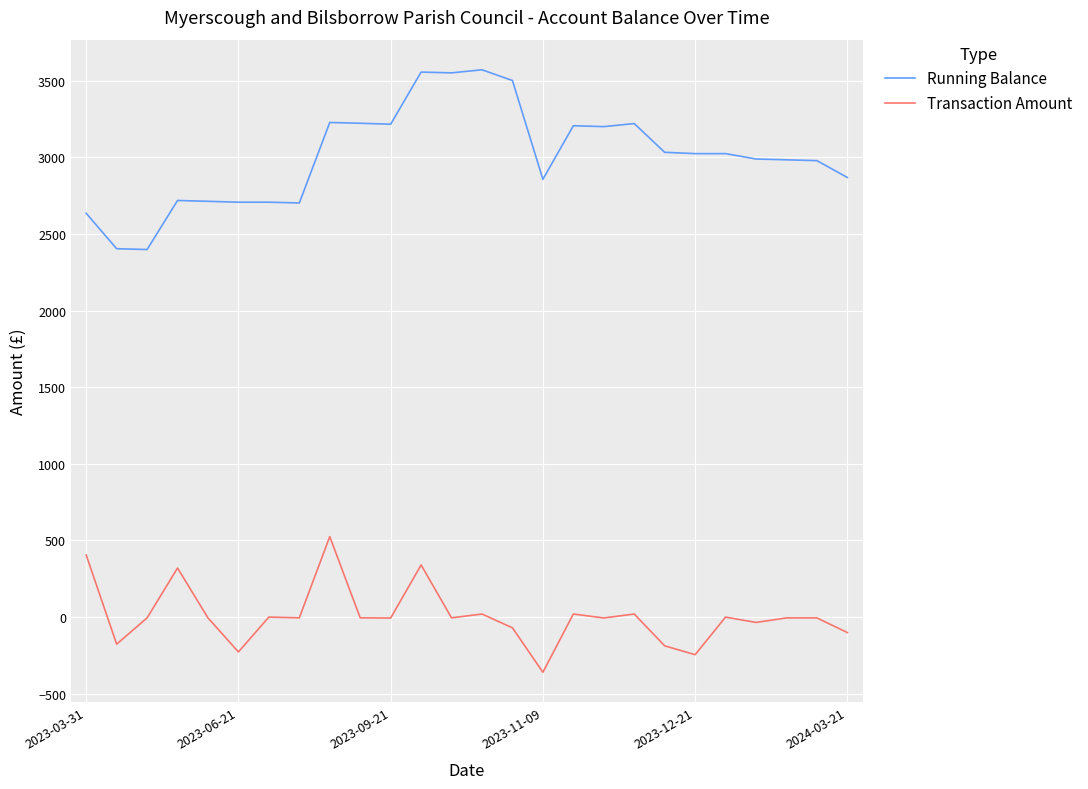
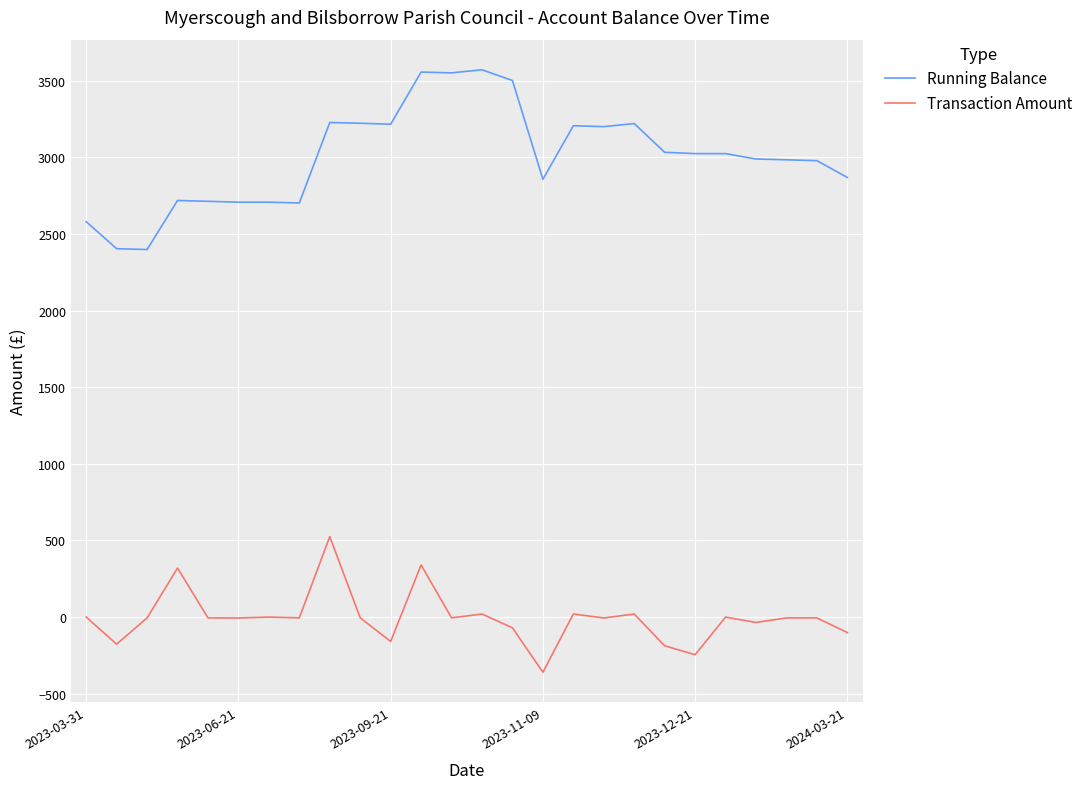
Running Balance, 2023-03-31: 2630 -> 2580
Transaction Amount, 2023-03-31: 410 -> 0
Transaction Amount, 2023-06-21: -230 -> -10
Transaction Amount, 2023-09-21: -10 -> -160
